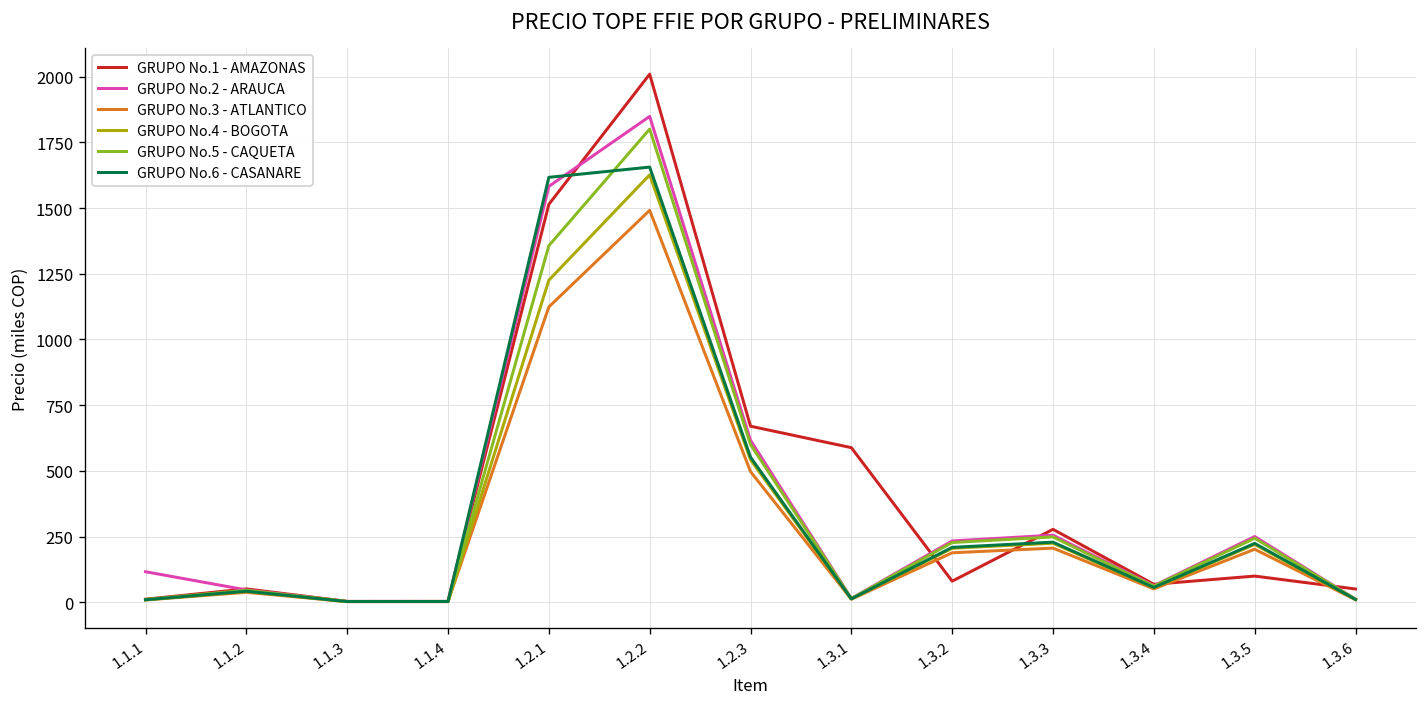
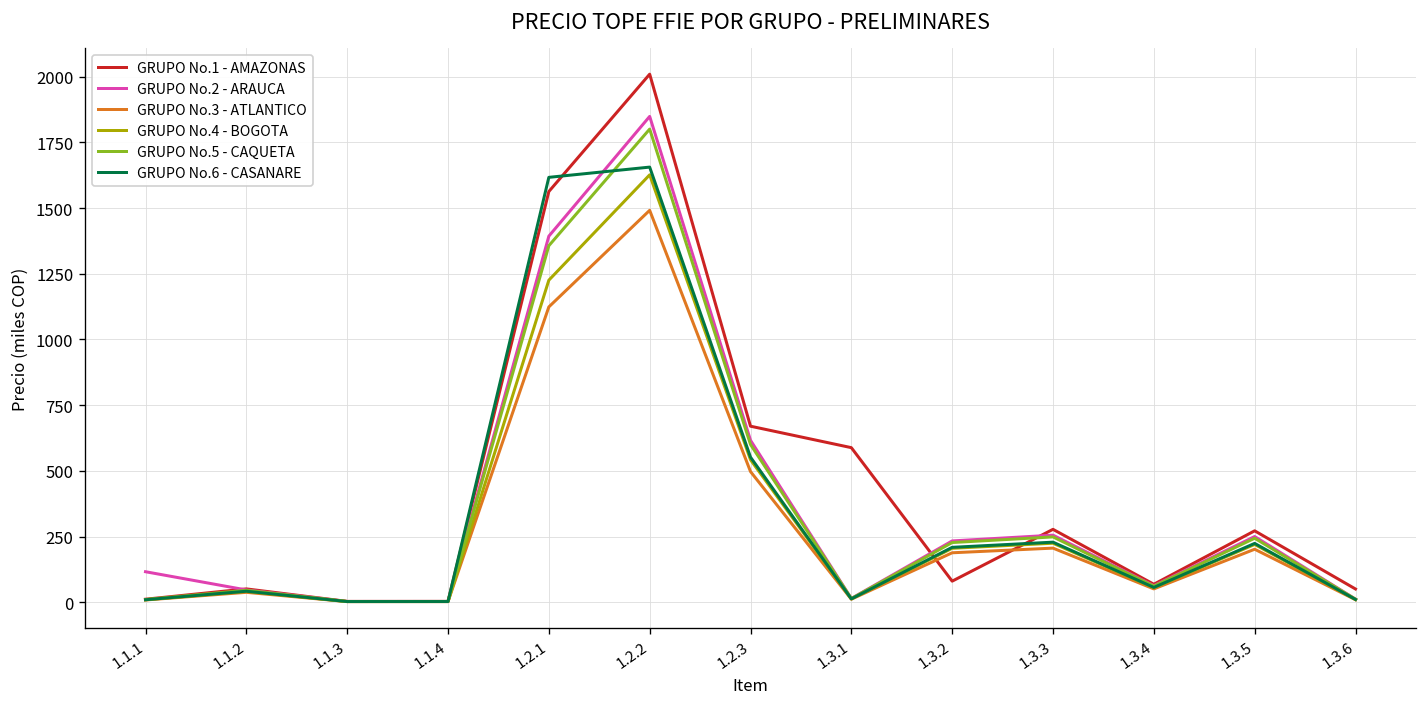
GRUPO No.1 - AMAZONAS, 1.2.1: 1510 -> 1560
GRUPO No.2 - ARAUCA, 1.2.1: 1580 -> 1390
GRUPO No.1 - AMAZONAS, 1.3.5: 100 -> 270
